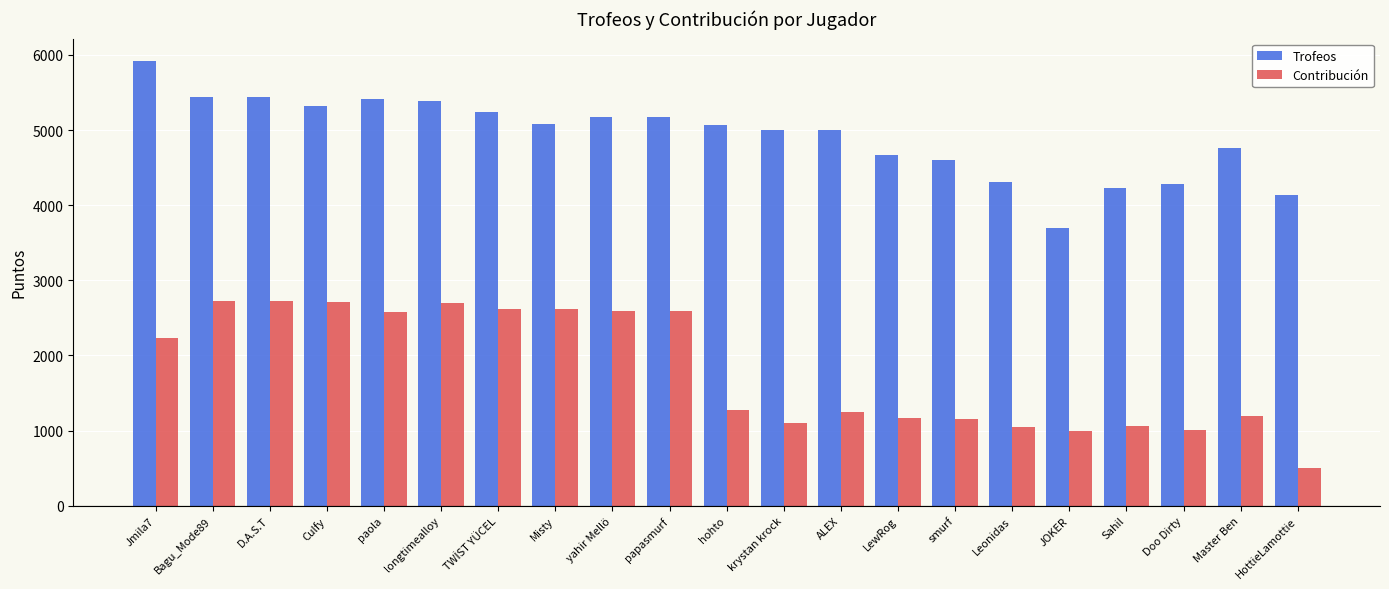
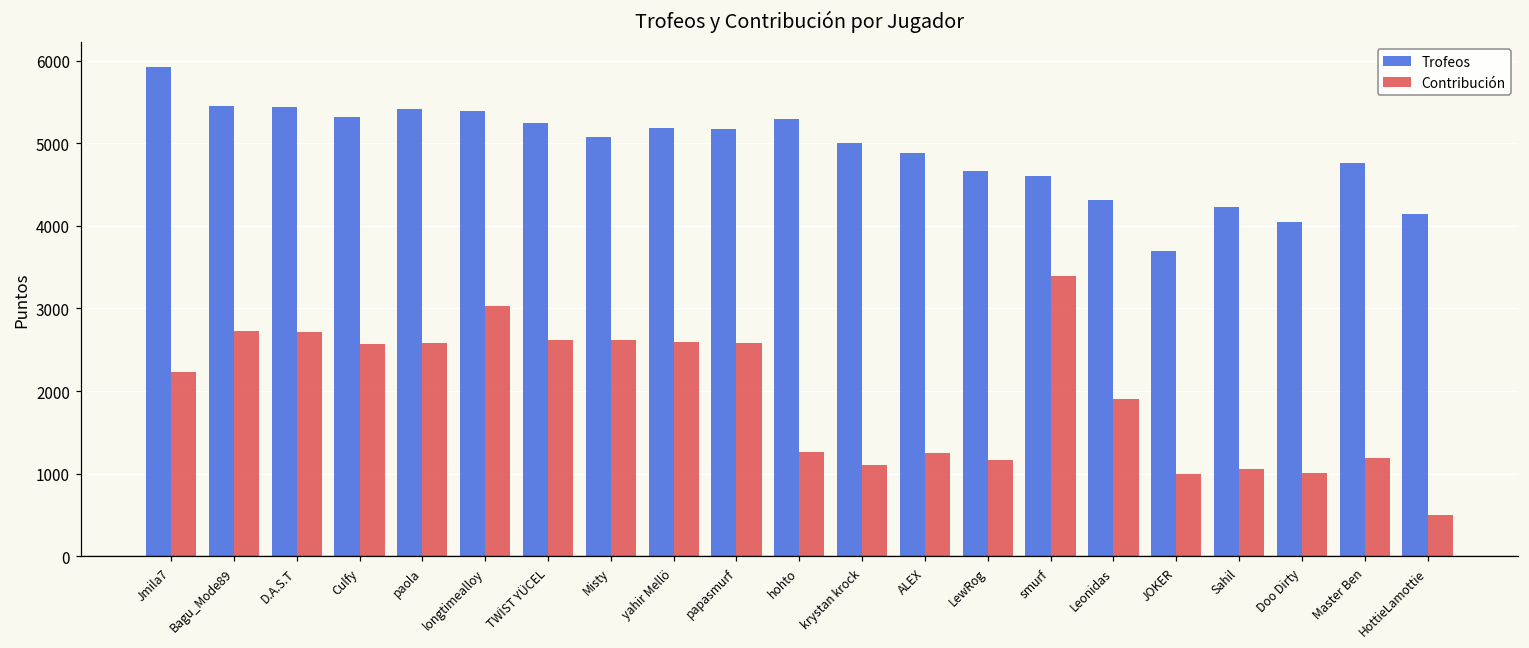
Contribución, Culfy: 2700 -> 2600
Contribución, longtimealloy: 2700 -> 3000
Trofeos, hohto: 5100 -> 5300
Trofeos, ALEX: 5000 -> 4900
Contribución, smurf: 1200 -> 3400
Contribución, Leonidas: 1100 -> 1900
Trofeos, Doo Dirty: 4300 -> 4000
